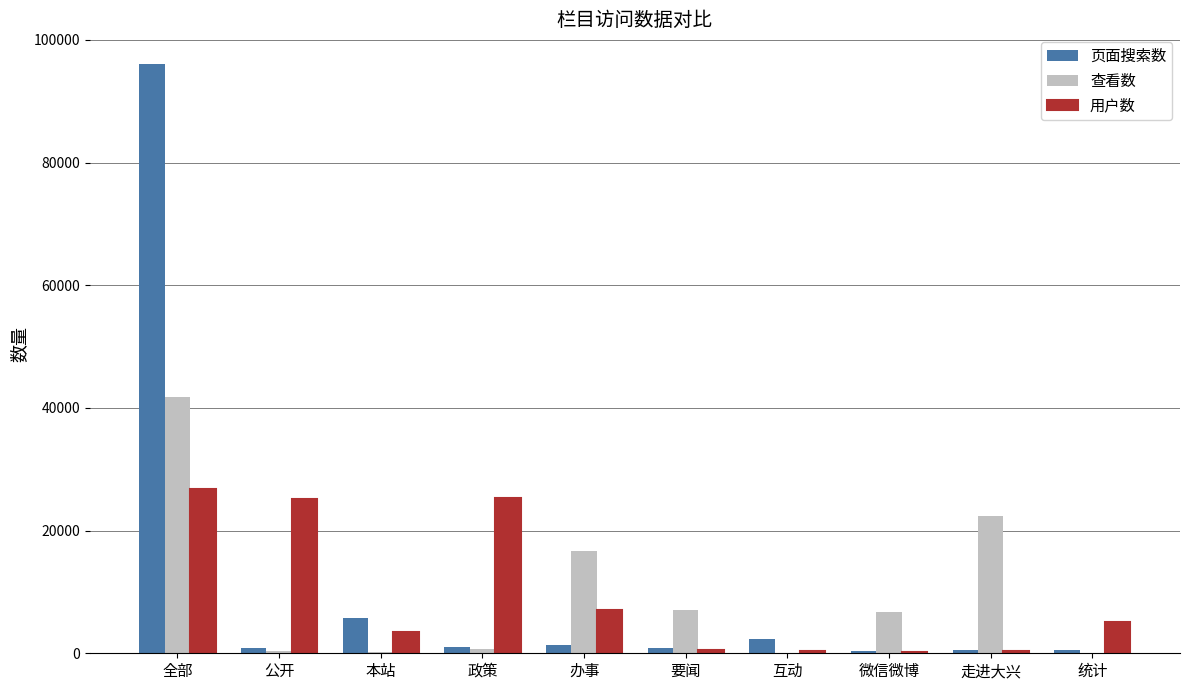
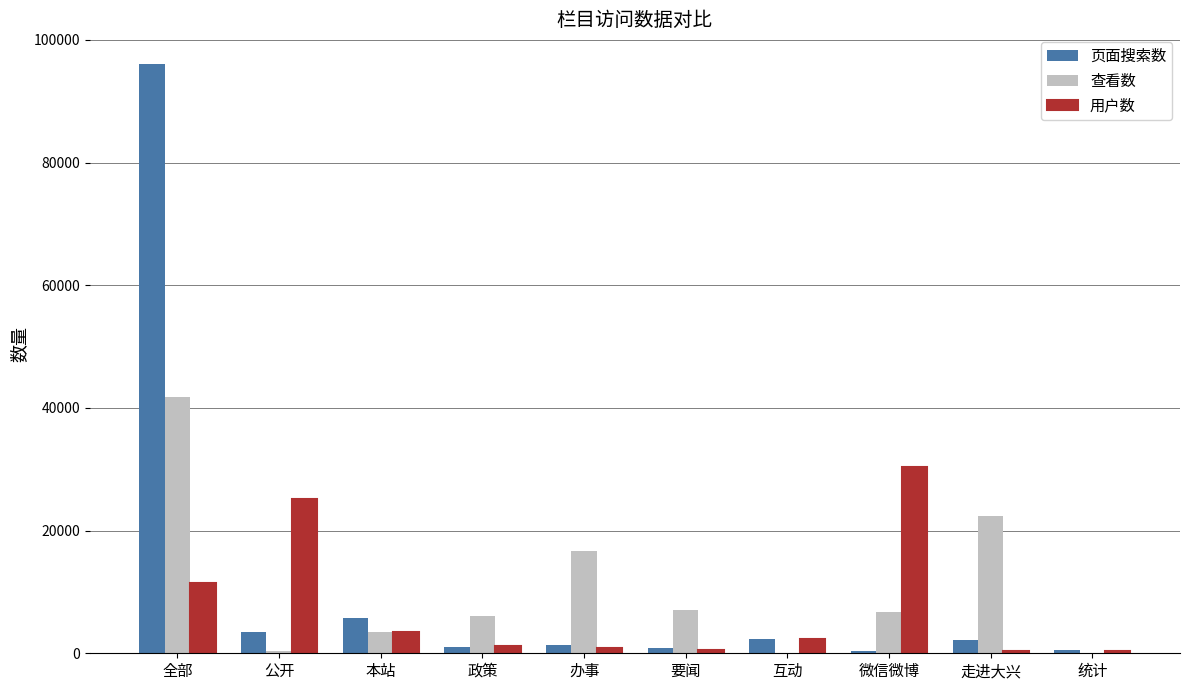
用户数, 全部: 27000 -> 11000
页面搜索数, 公开: 1000 -> 3000
查看数, 本站: 0 -> 3000
查看数, 政策: 1000 -> 6000
用户数, 政策: 25000 -> 1000
用户数, 办事: 7000 -> 1000
用户数, 互动: 0 -> 2000
用户数, 微信微博: 0 -> 30000
页面搜索数, 走进大兴: 1000 -> 2000
用户数, 统计: 5000 -> 0
